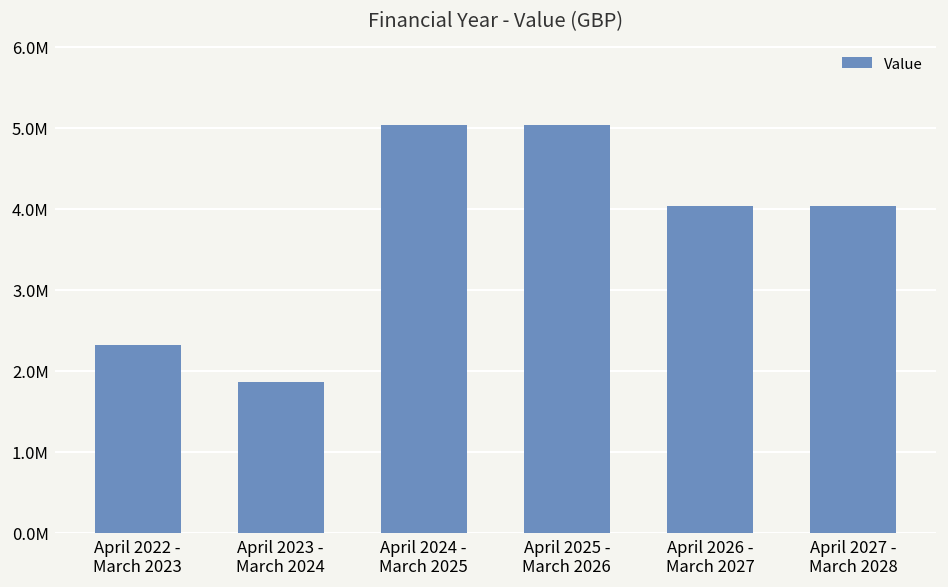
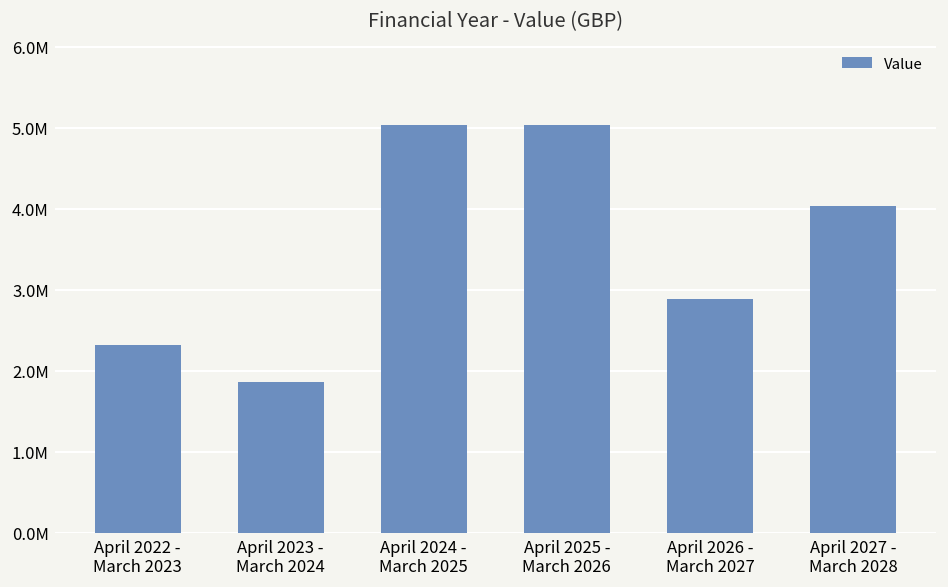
April 2026 - March 2027: 4000000 -> 2900000
